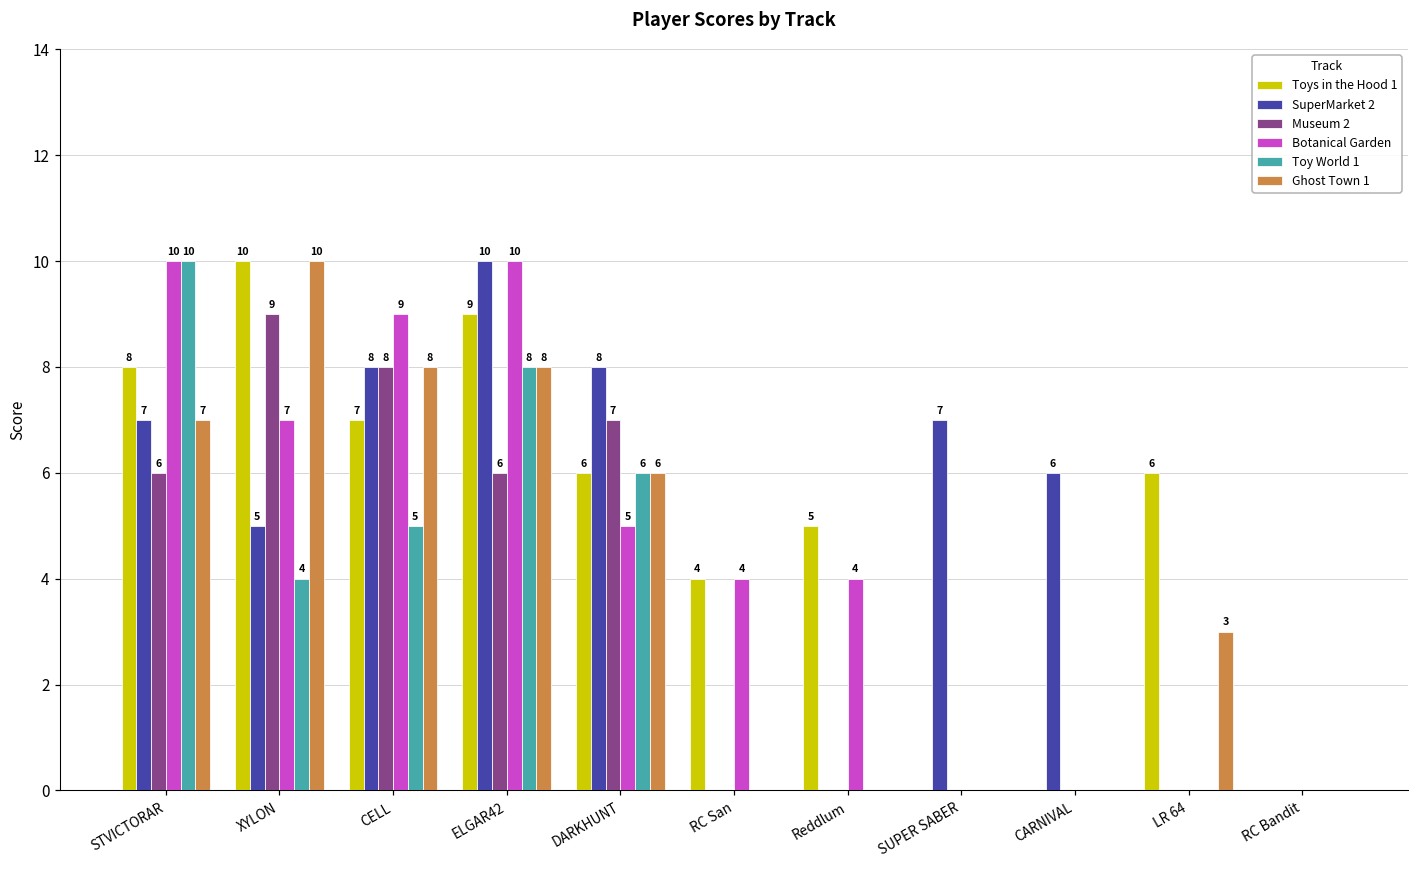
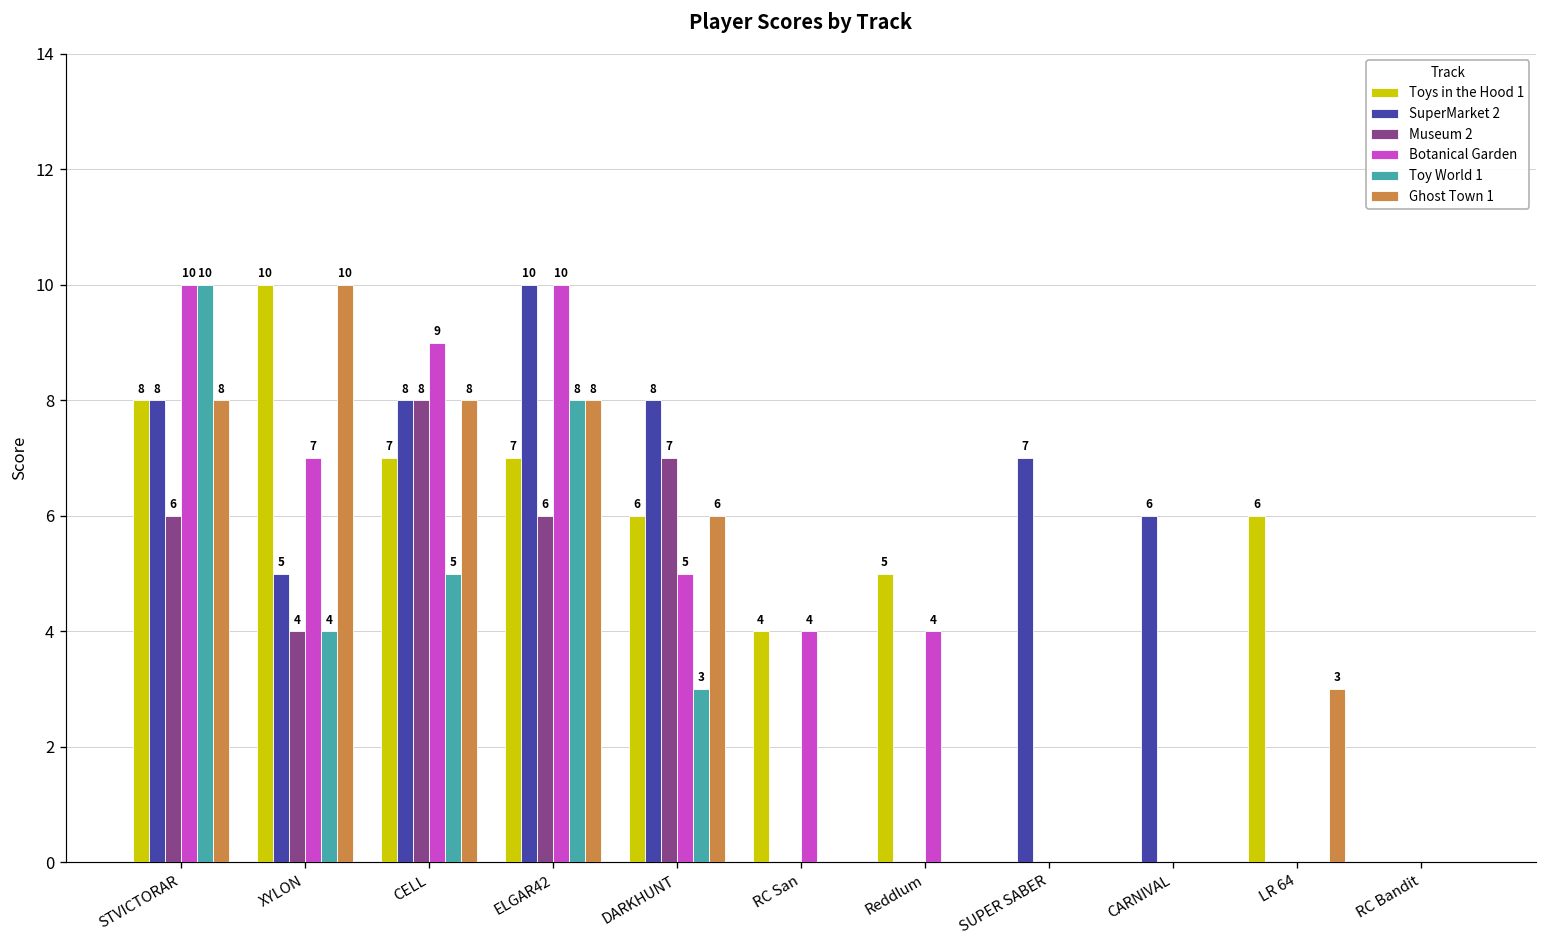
SuperMarket 2, STVICTORAR: 7 -> 8
Ghost Town 1, STVICTORAR: 7 -> 8
Museum 2, XYLON: 9 -> 4
Toys in the Hood 1, ELGAR42: 9 -> 7
Toy World 1, DARKHUNT: 6 -> 3
